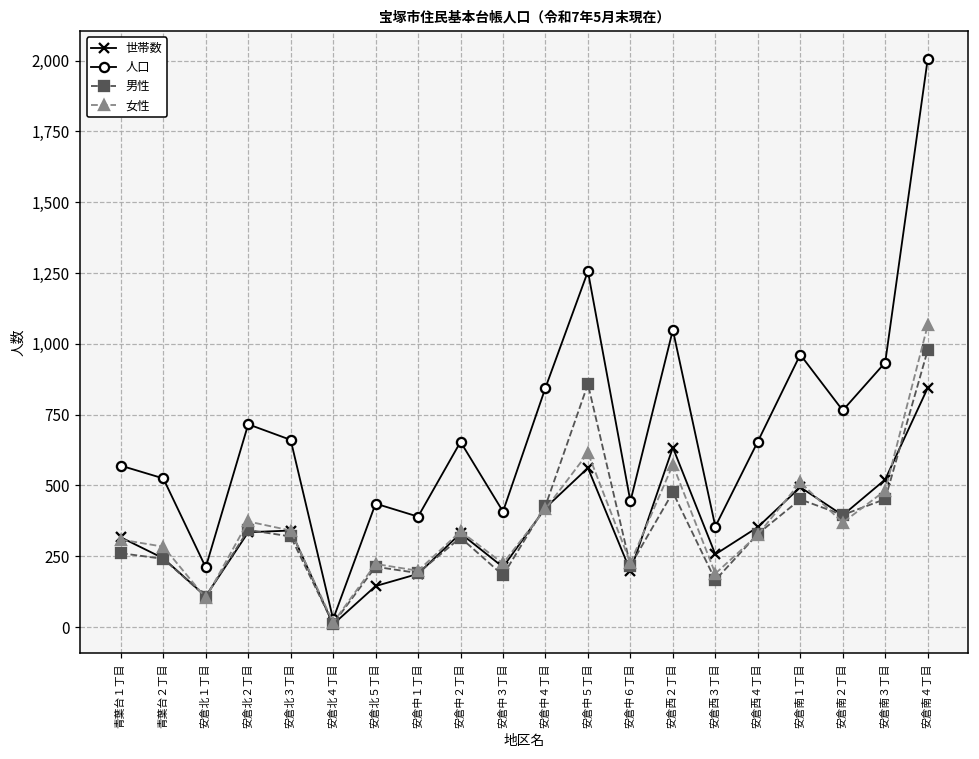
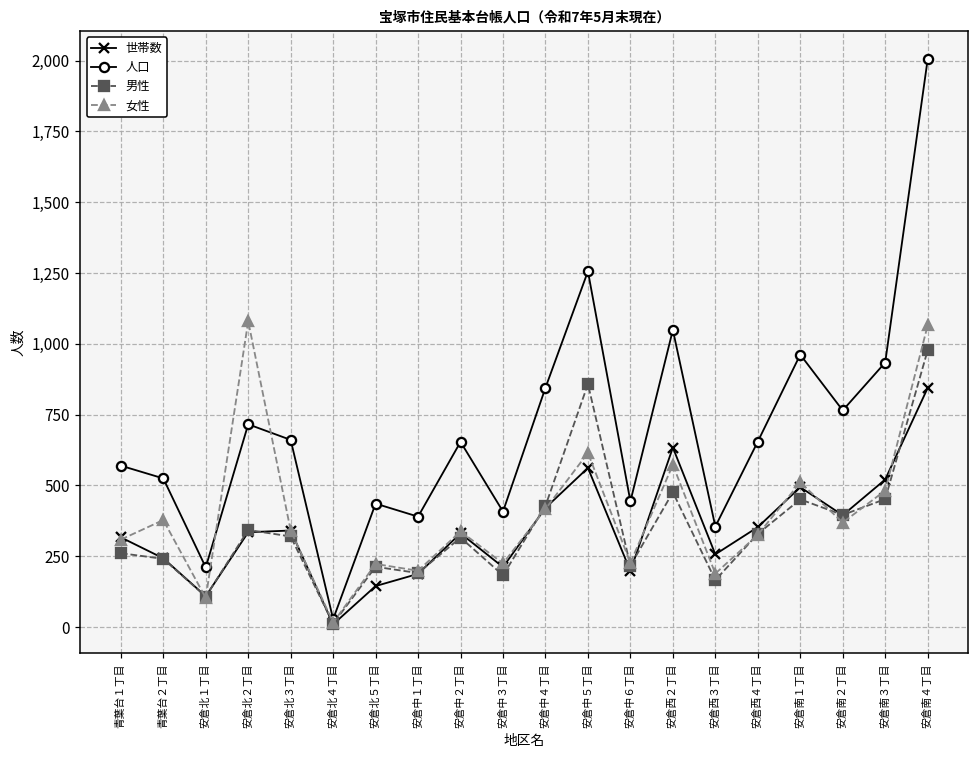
女性, 青葉台２丁目: 280 -> 380
女性, 安倉北２丁目: 370 -> 1,080
